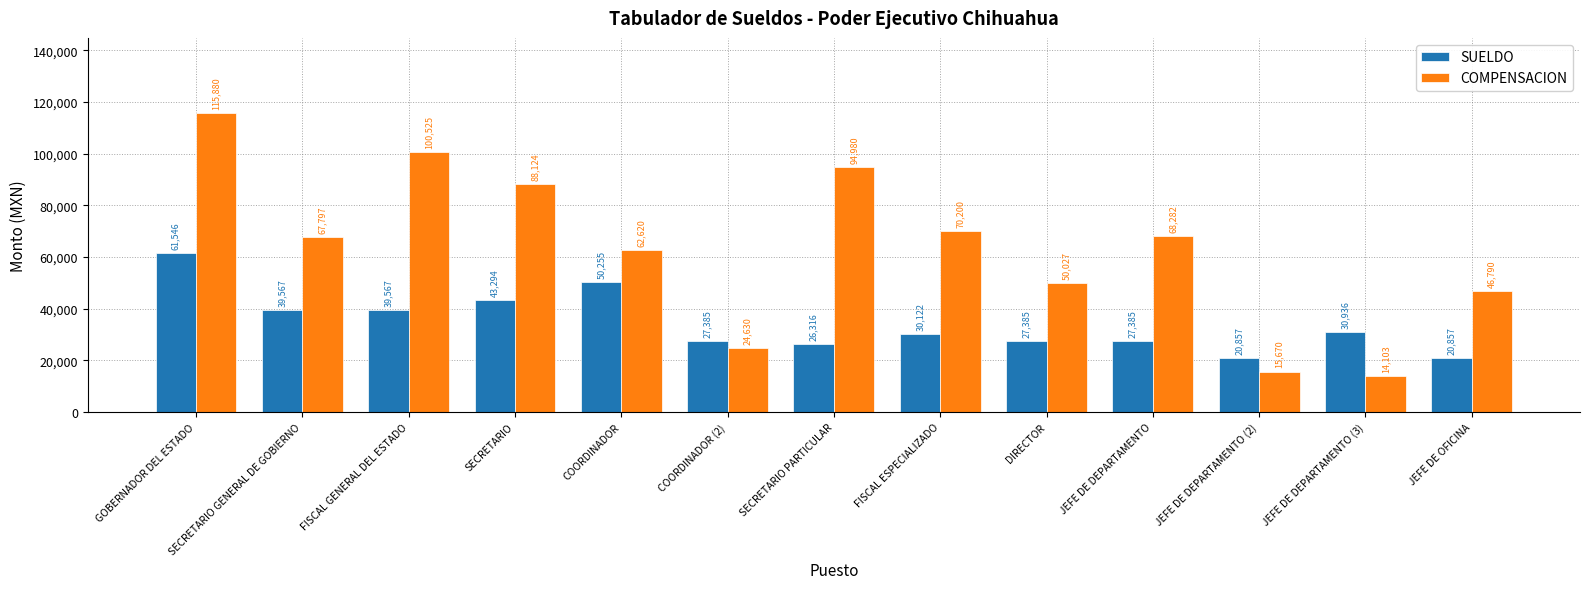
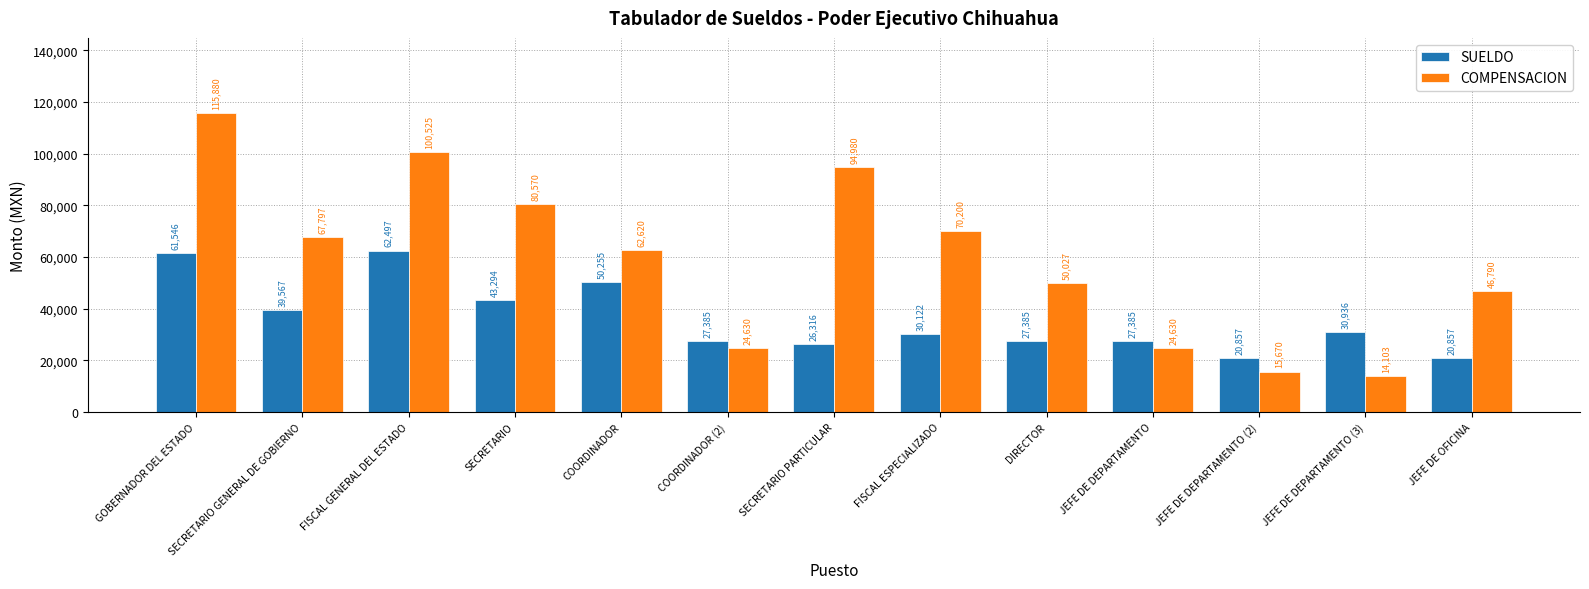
SUELDO, FISCAL GENERAL DEL ESTADO: 39,567 -> 62,497
COMPENSACION, SECRETARIO: 88,124 -> 80,570
COMPENSACION, JEFE DE DEPARTAMENTO: 68,282 -> 24,630
